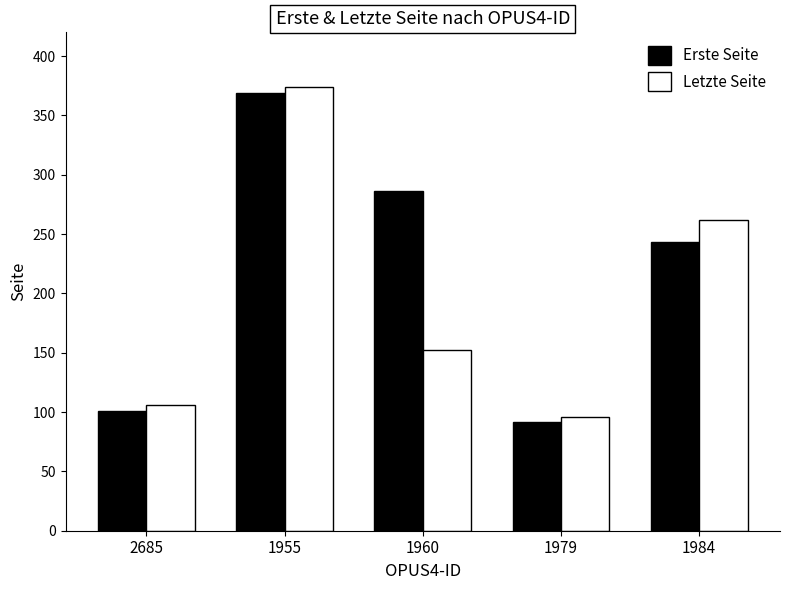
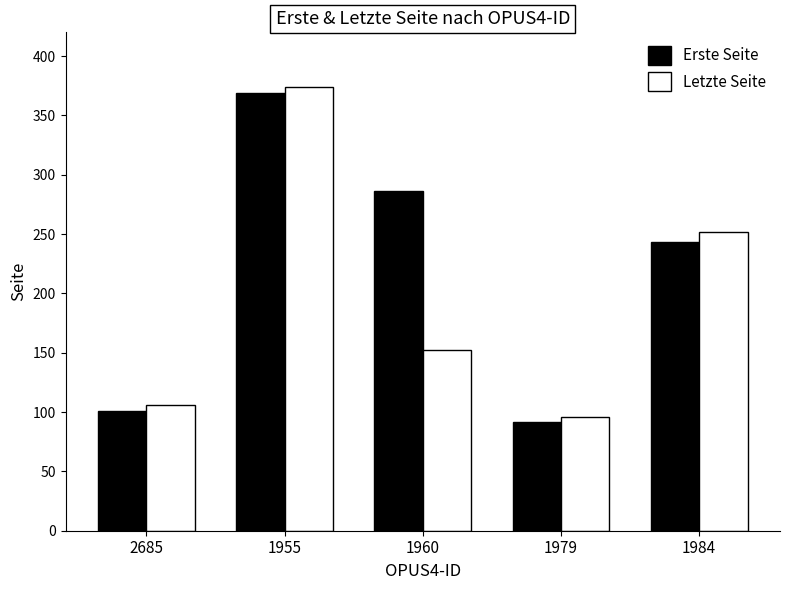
Letzte Seite, 1984: 262 -> 252
